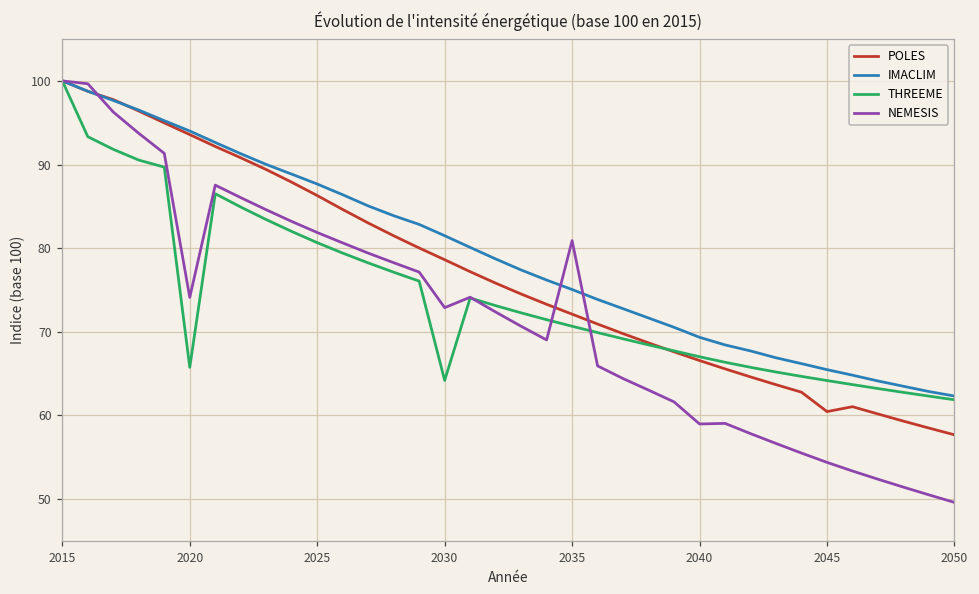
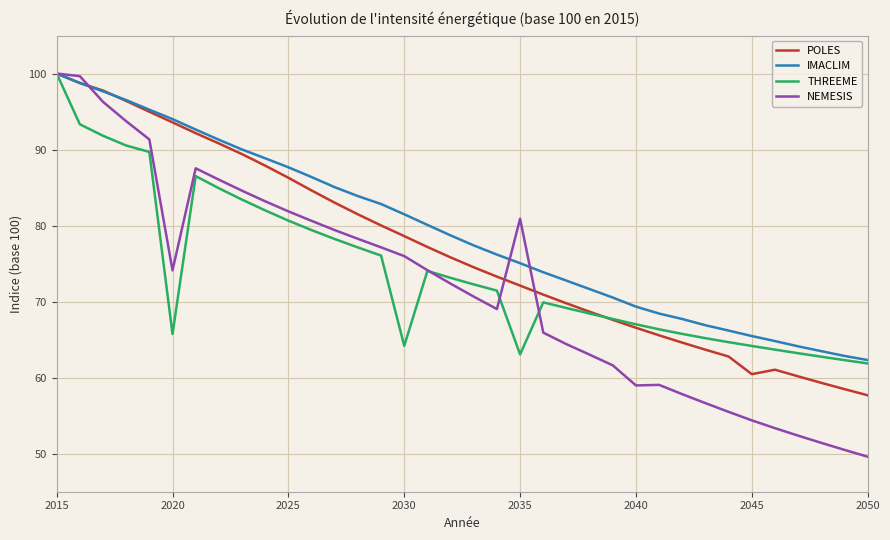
NEMESIS, 2030: 73 -> 76
THREEME, 2035: 71 -> 63
